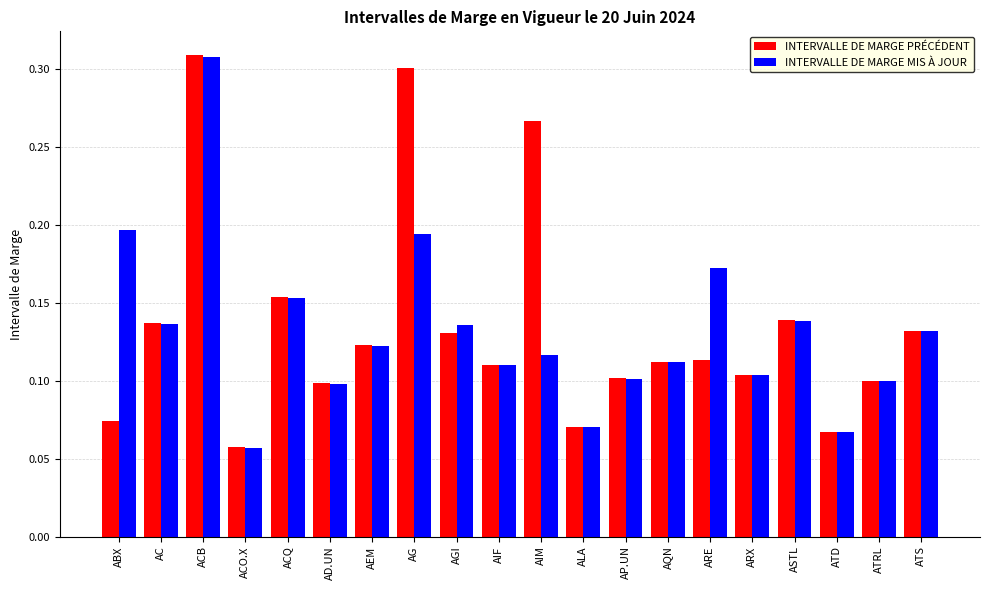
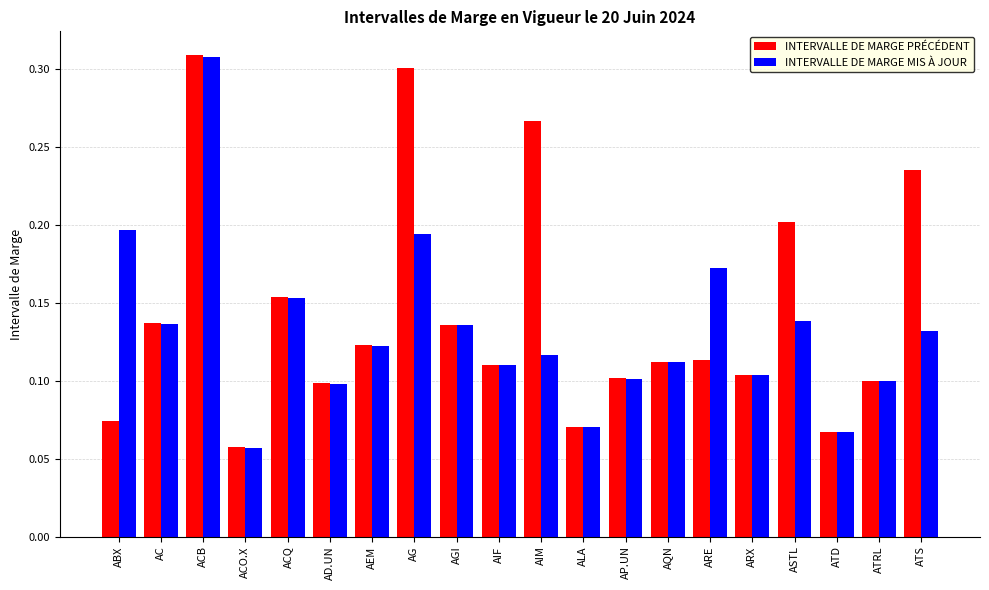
INTERVALLE DE MARGE PRÉCÉDENT, AGI: 0.131 -> 0.136
INTERVALLE DE MARGE PRÉCÉDENT, ASTL: 0.139 -> 0.202
INTERVALLE DE MARGE PRÉCÉDENT, ATS: 0.132 -> 0.235
